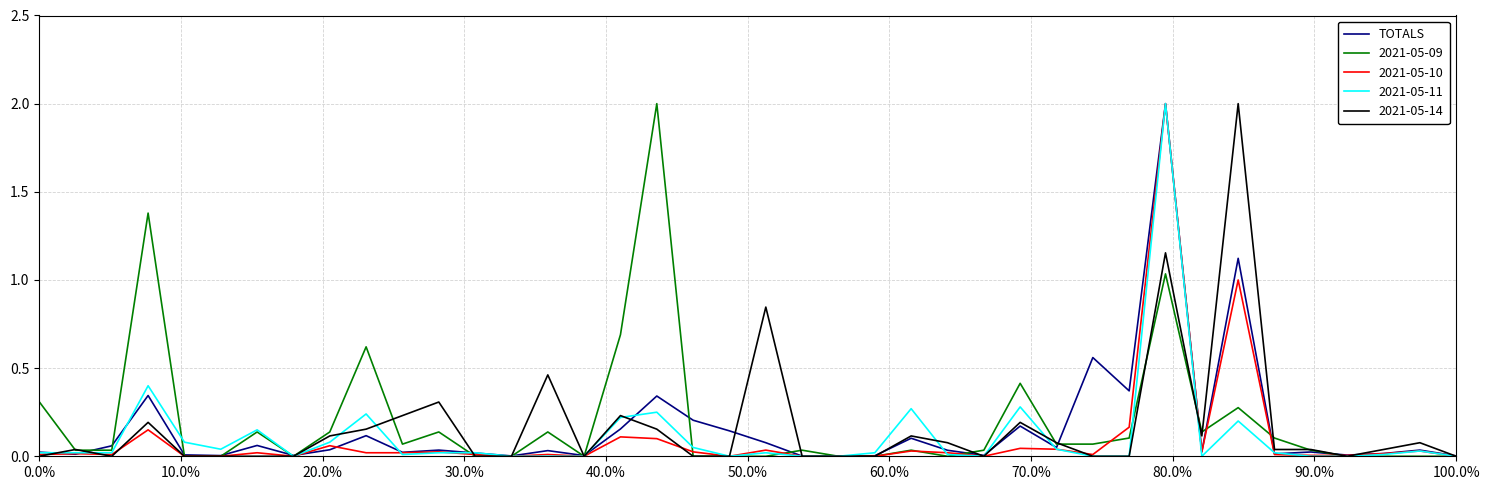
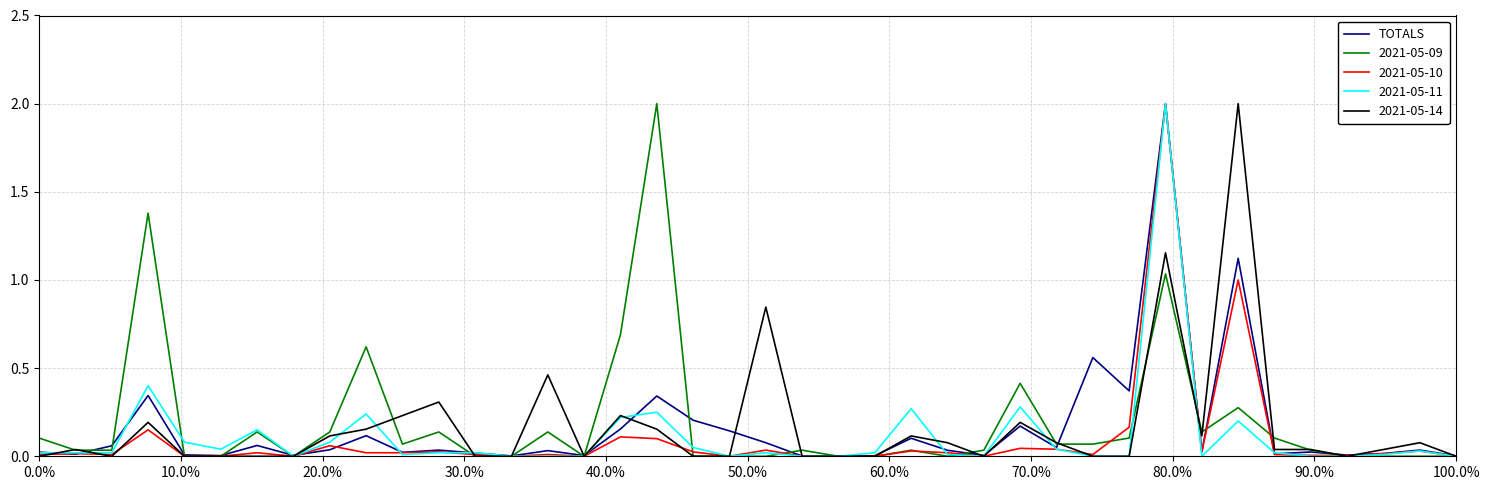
2021-05-09, 0.0%: 0.31 -> 0.10
